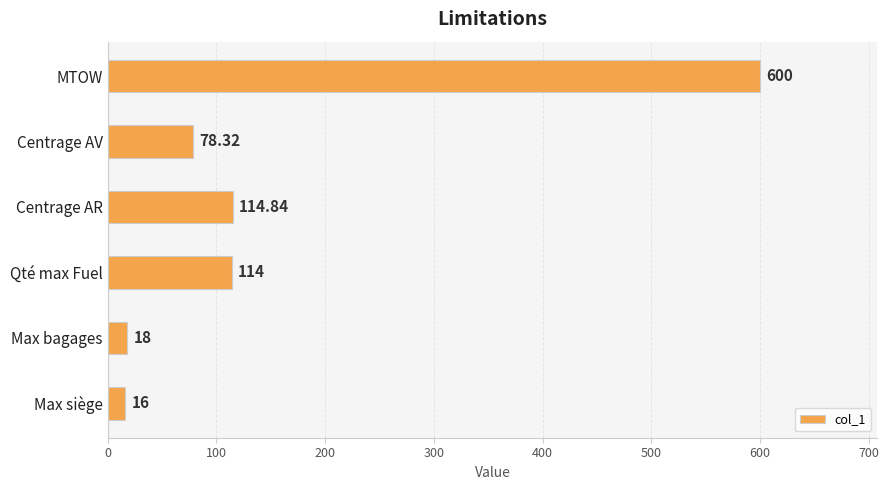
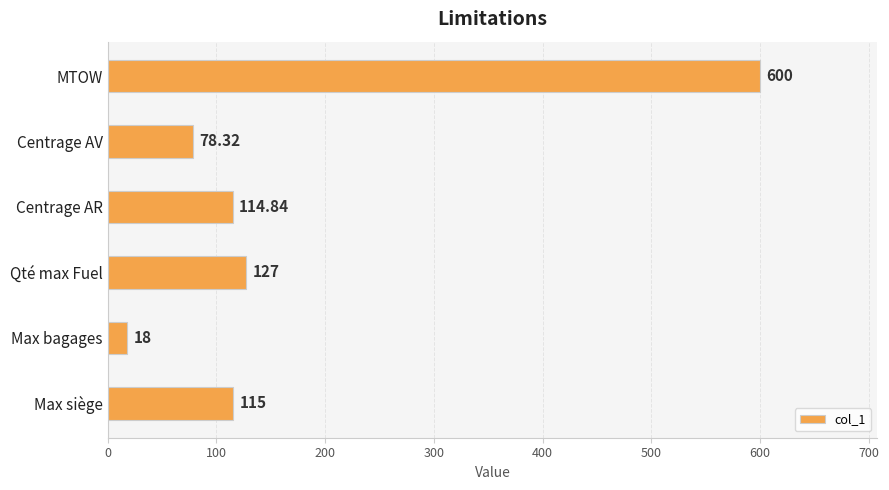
Qté max Fuel: 114 -> 127
Max siège: 16 -> 115
